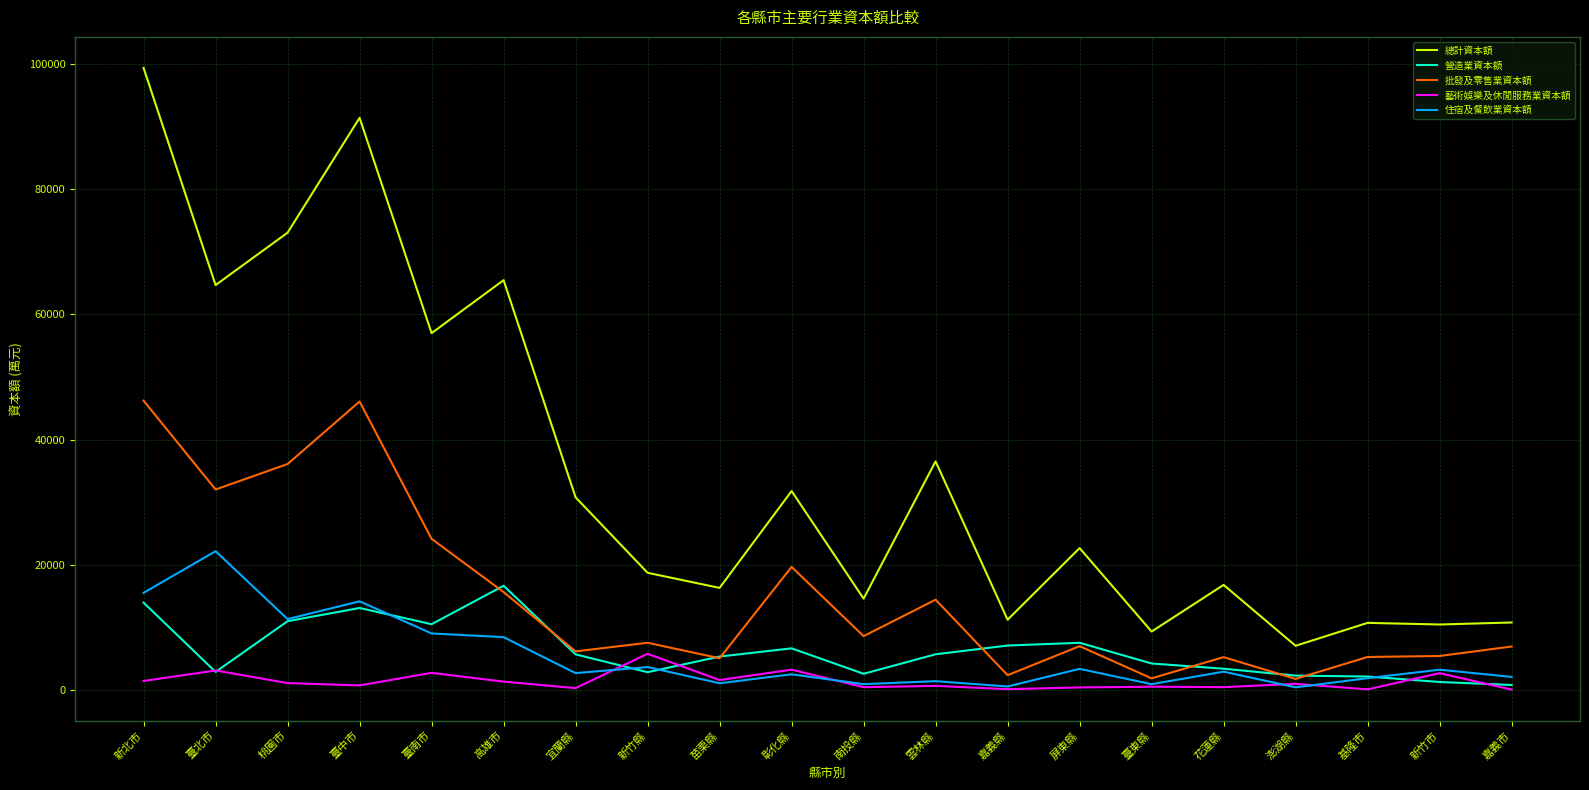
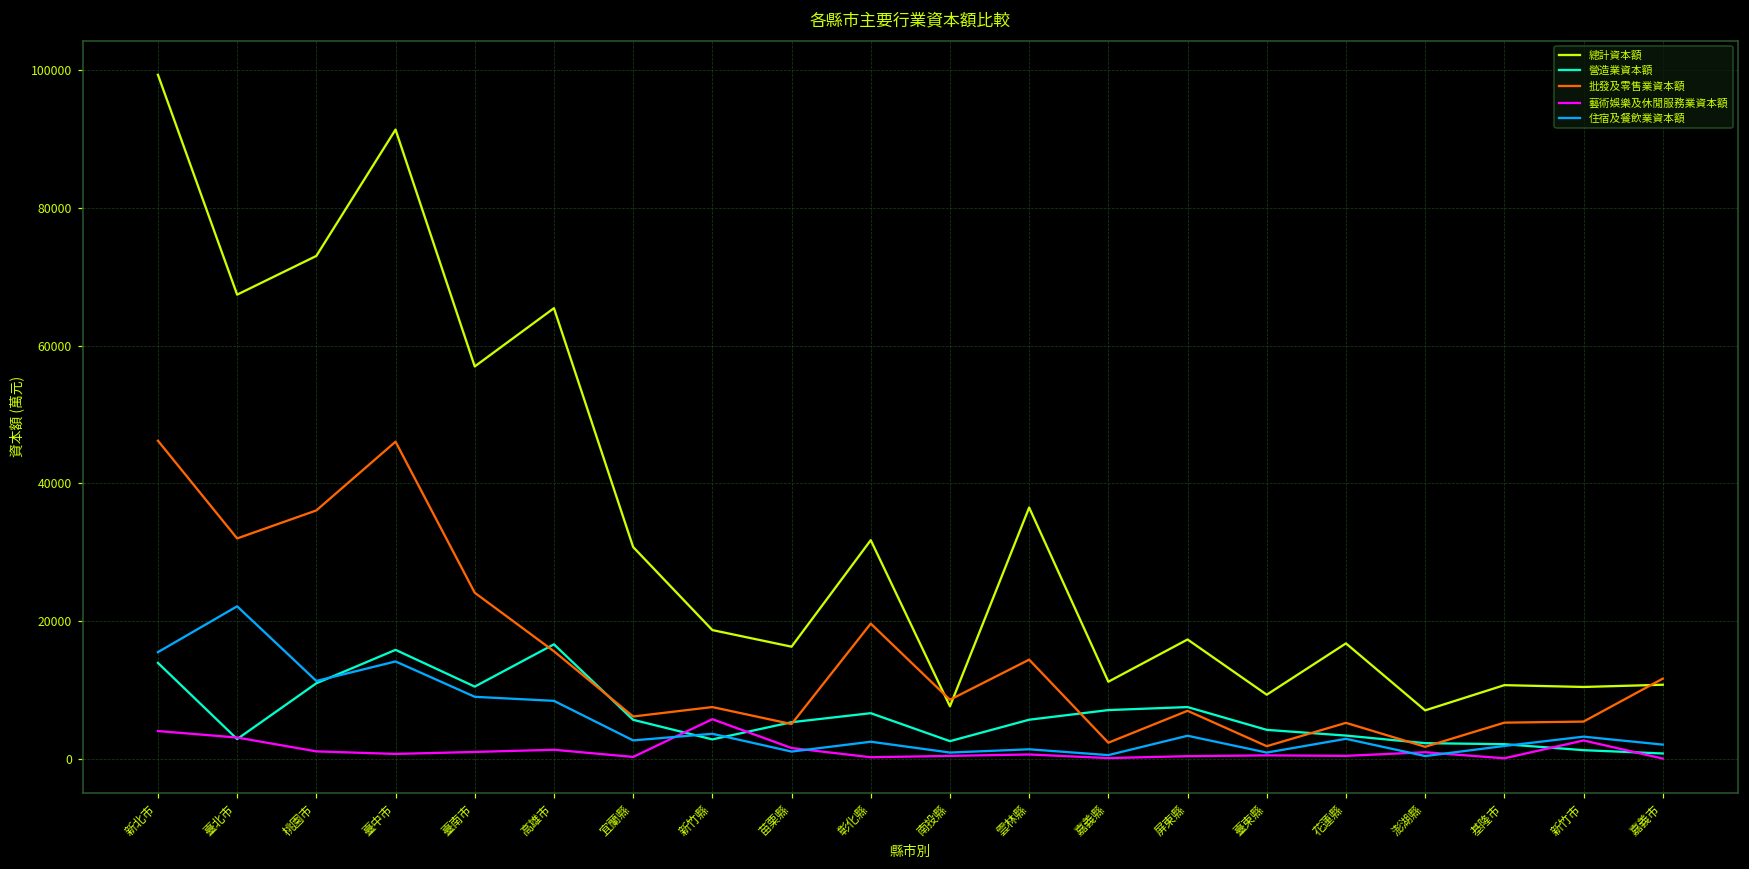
藝術娛樂及休閒服務業資本額, 新北市: 1000 -> 4000
總計資本額, 臺北市: 65000 -> 67000
營造業資本額, 臺中市: 13000 -> 16000
藝術娛樂及休閒服務業資本額, 臺南市: 3000 -> 1000
藝術娛樂及休閒服務業資本額, 彰化縣: 3000 -> 0
總計資本額, 南投縣: 15000 -> 8000
總計資本額, 屏東縣: 23000 -> 17000
批發及零售業資本額, 嘉義市: 7000 -> 12000
